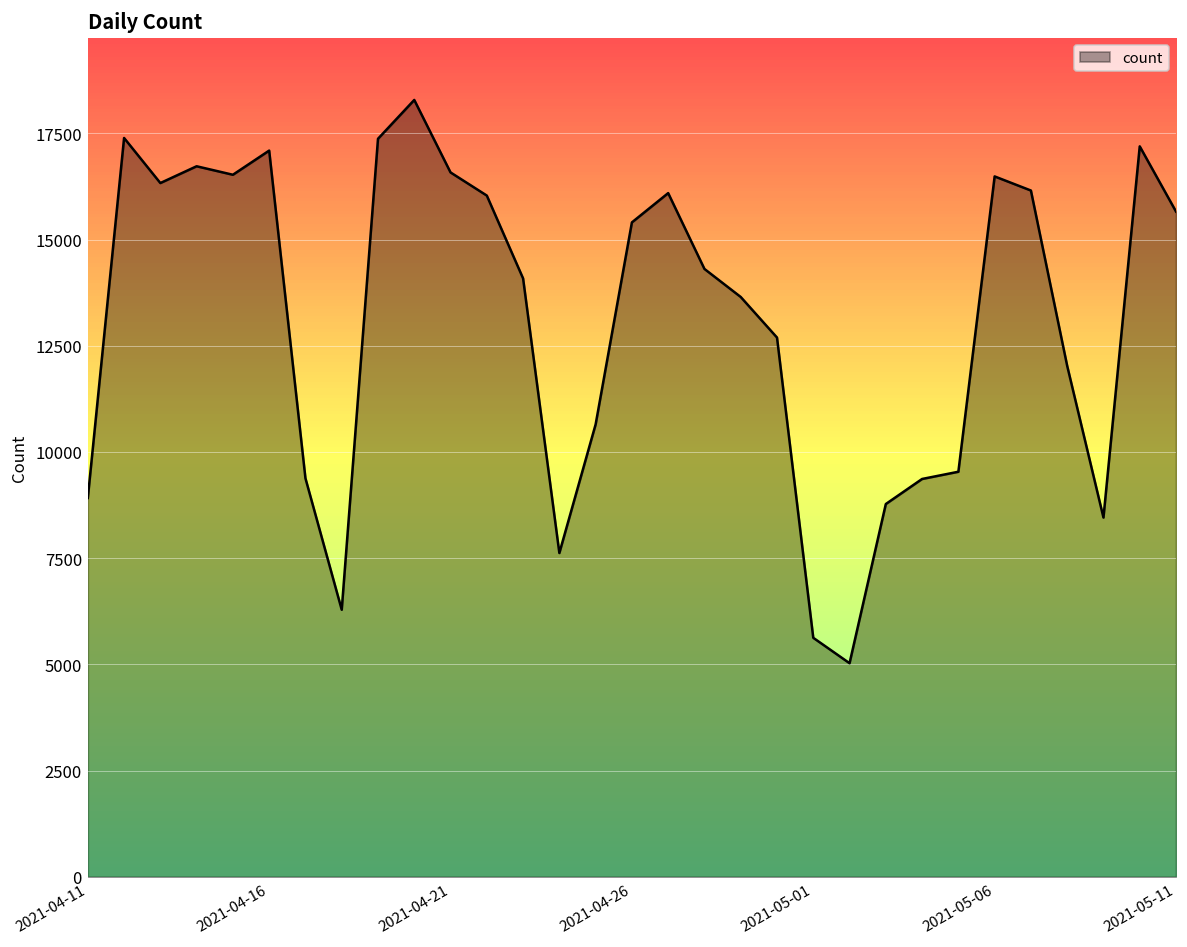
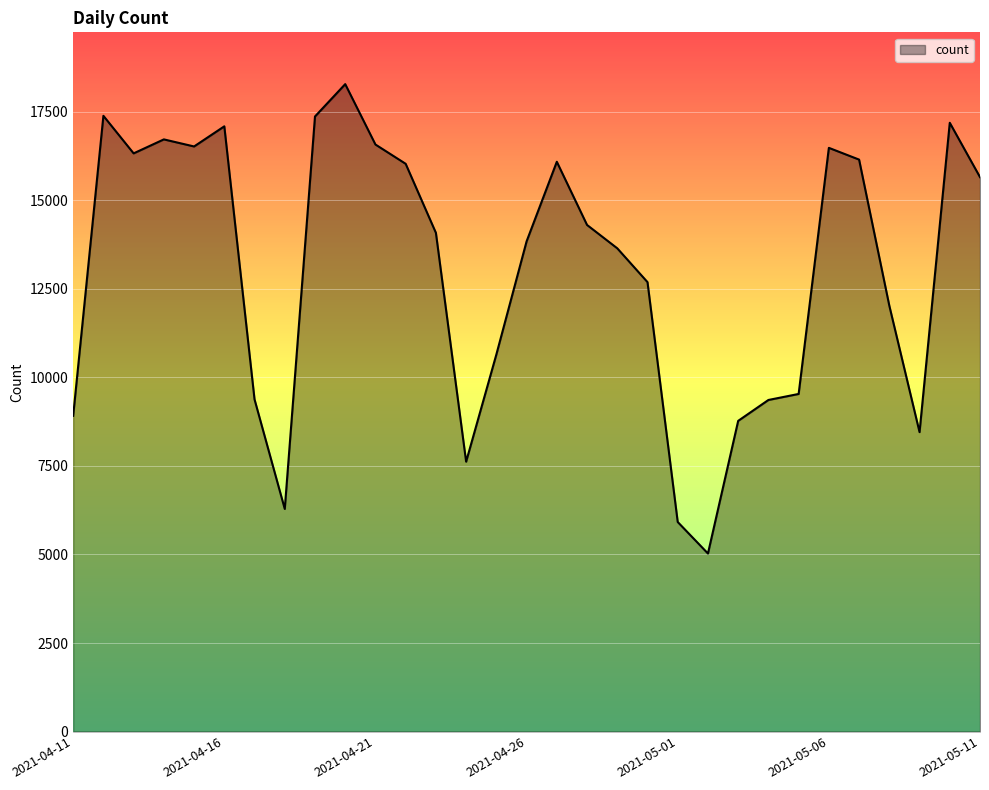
2021-04-26: 15400 -> 13800
2021-05-01: 5600 -> 5900
